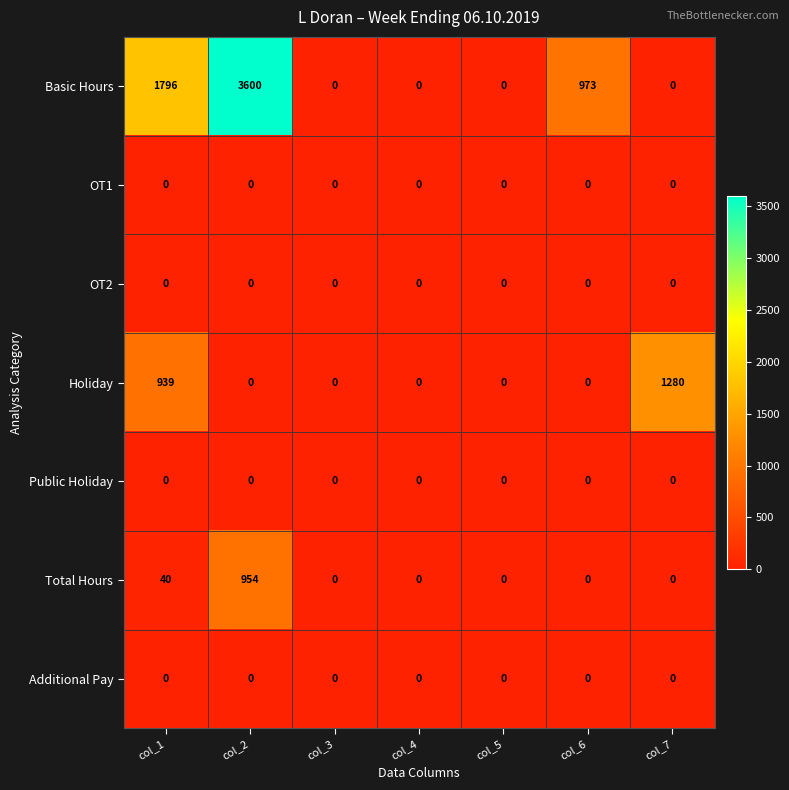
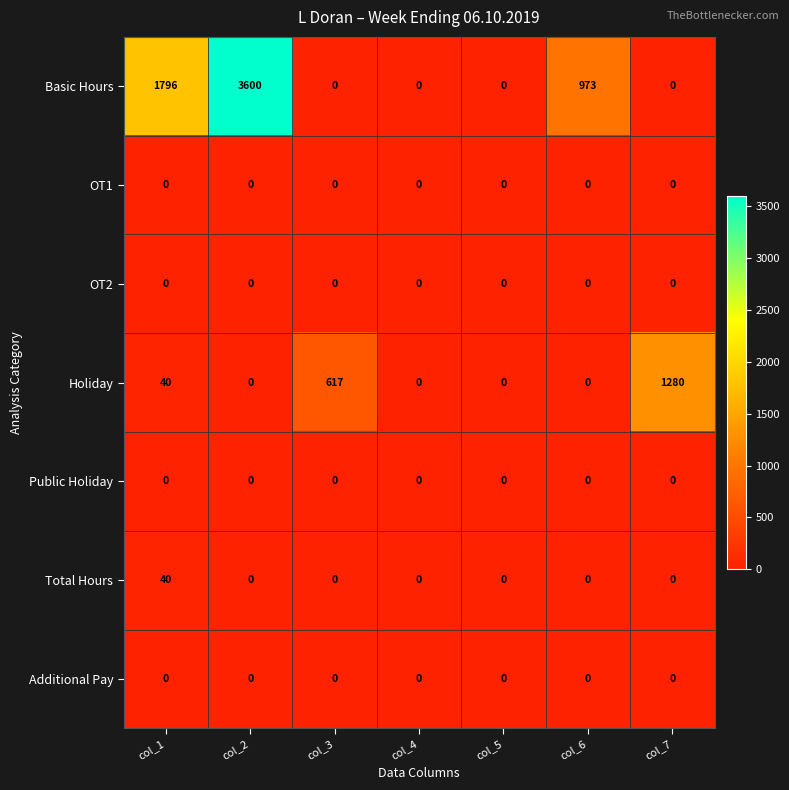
Holiday, col_1: 939 -> 40
Holiday, col_3: 0 -> 617
Total Hours, col_2: 954 -> 0
